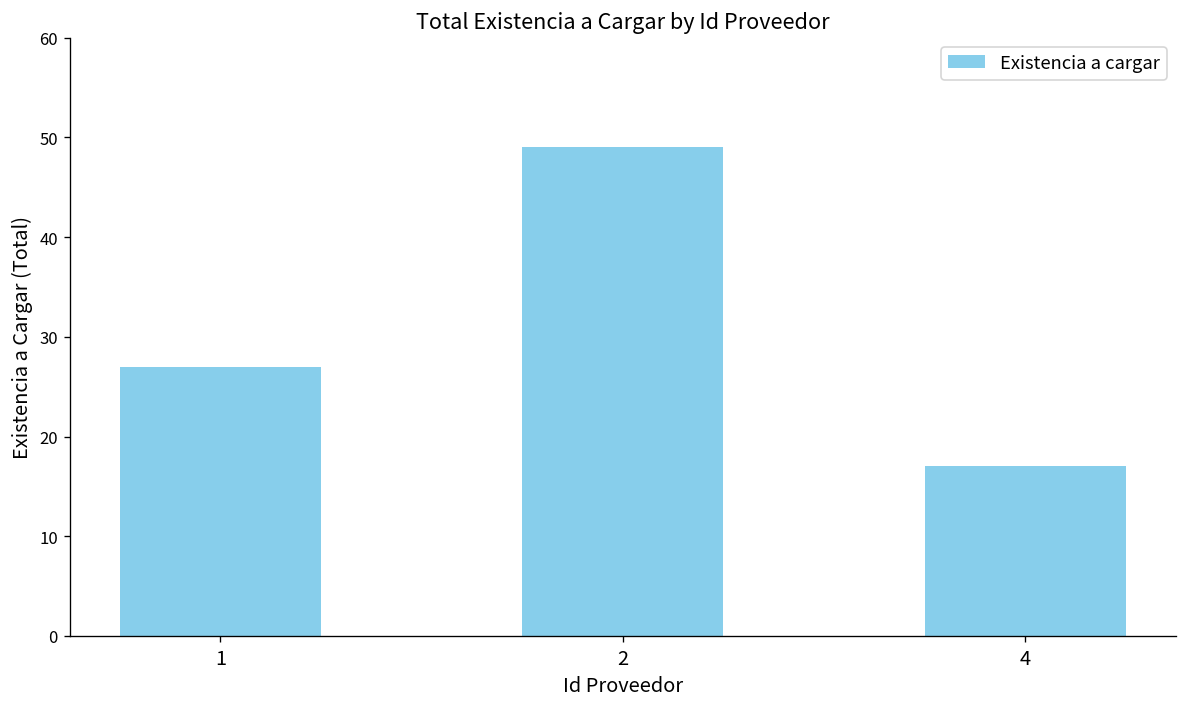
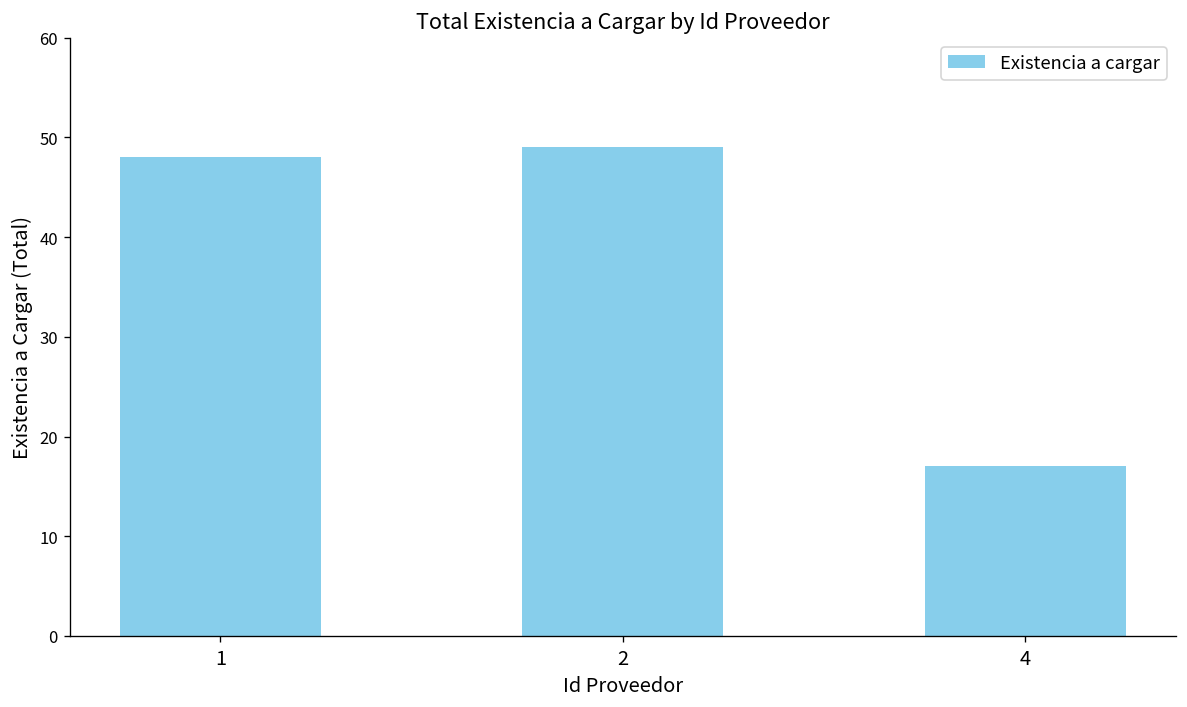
1: 27 -> 48
